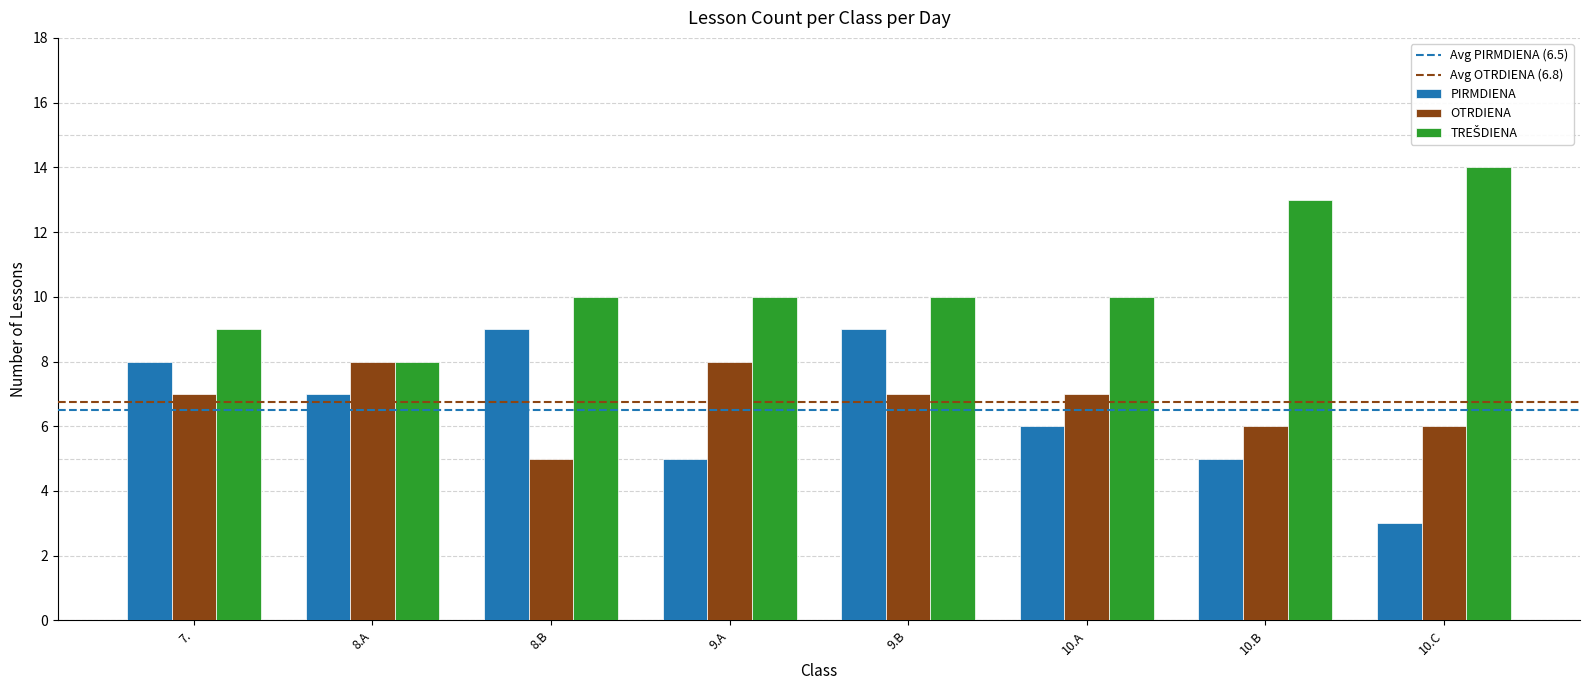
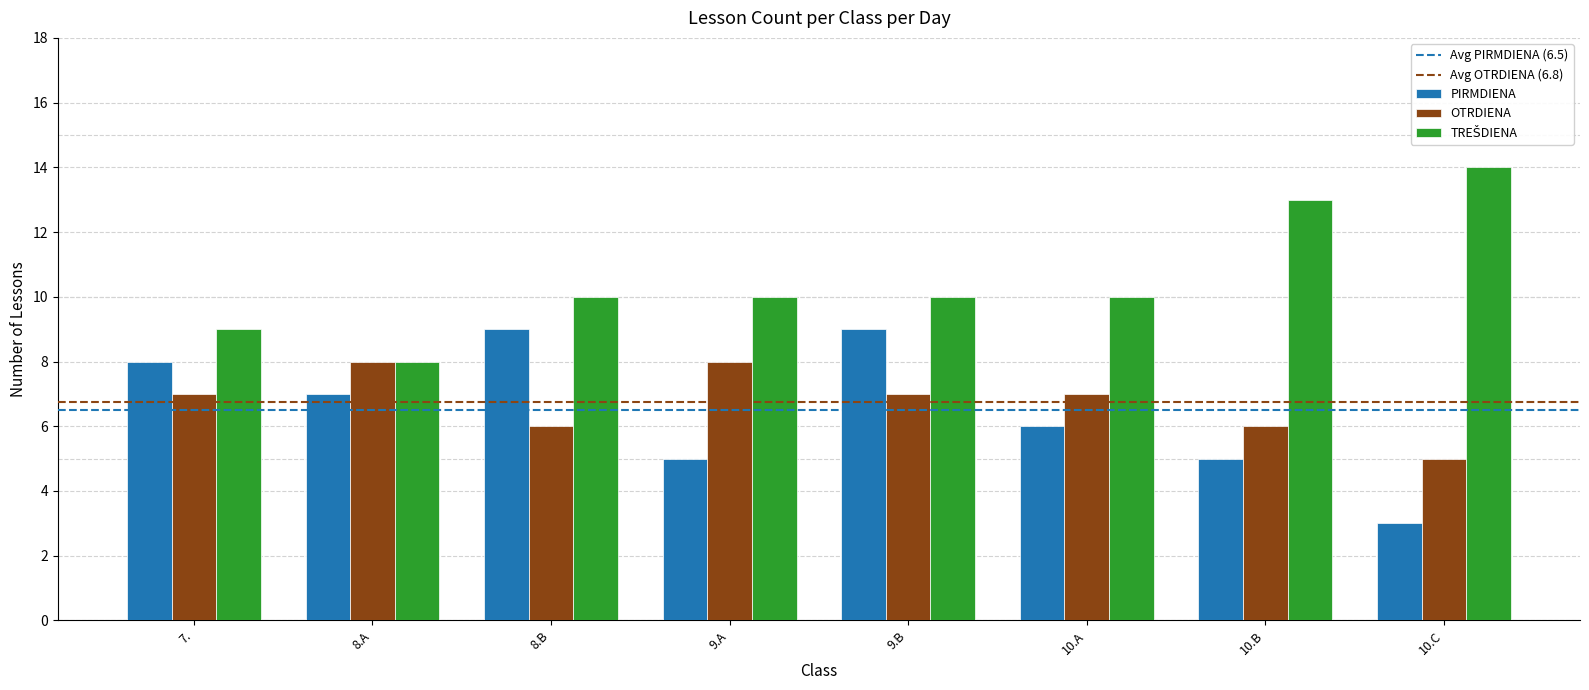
OTRDIENA, 8.B: 5 -> 6
OTRDIENA, 10.C: 6 -> 5
